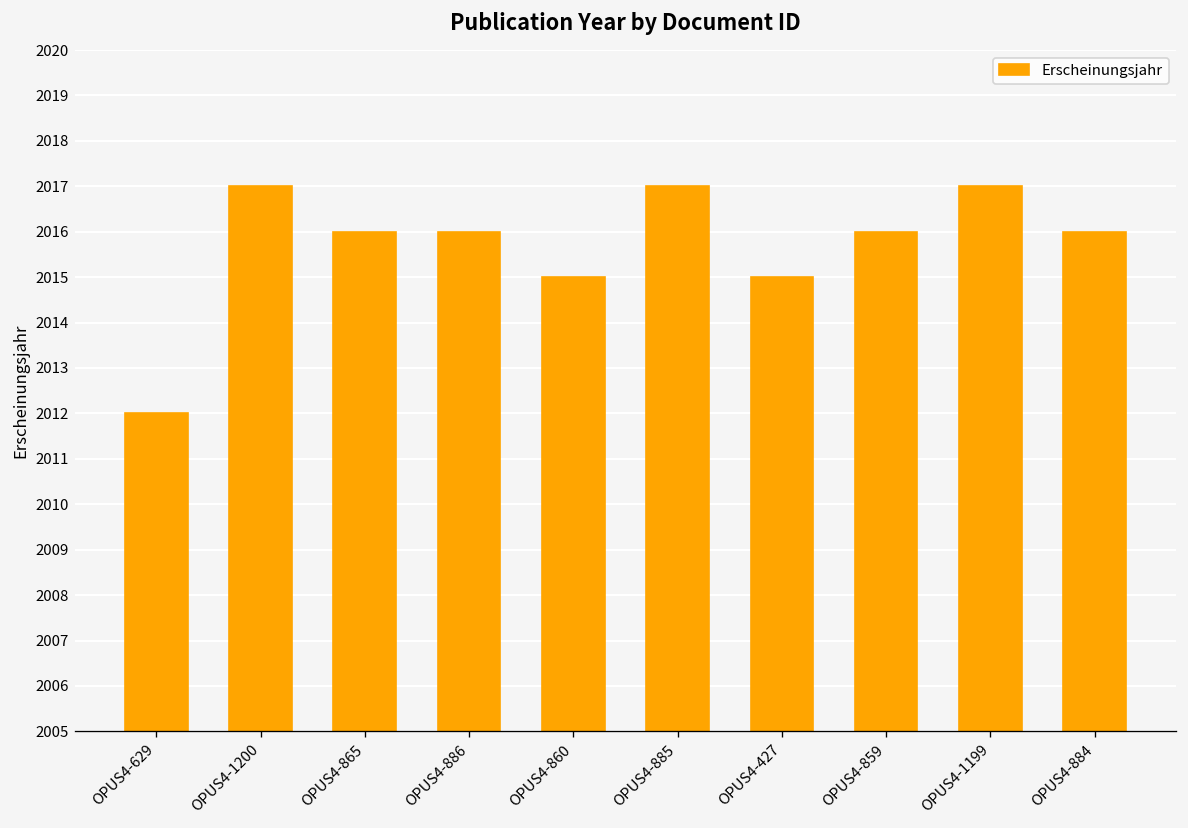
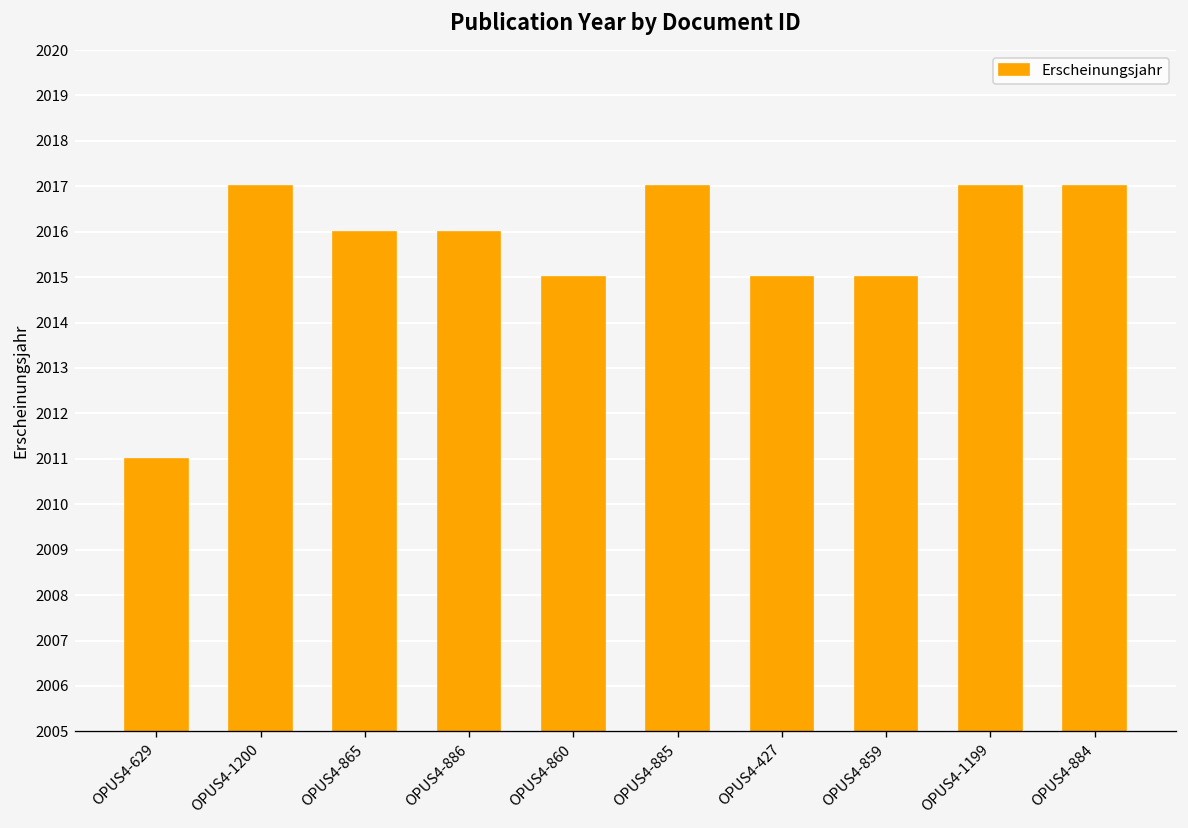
OPUS4-629: 2012 -> 2011
OPUS4-859: 2016 -> 2015
OPUS4-884: 2016 -> 2017
